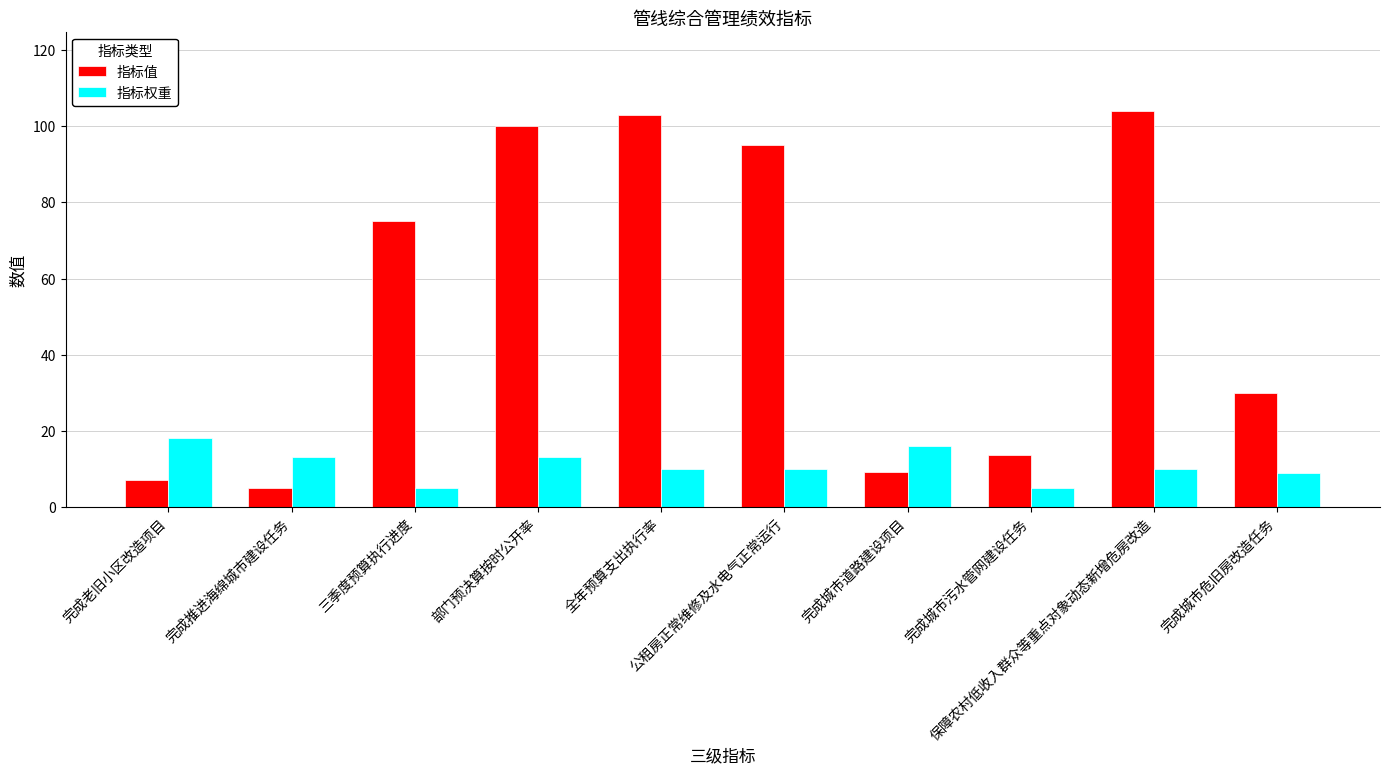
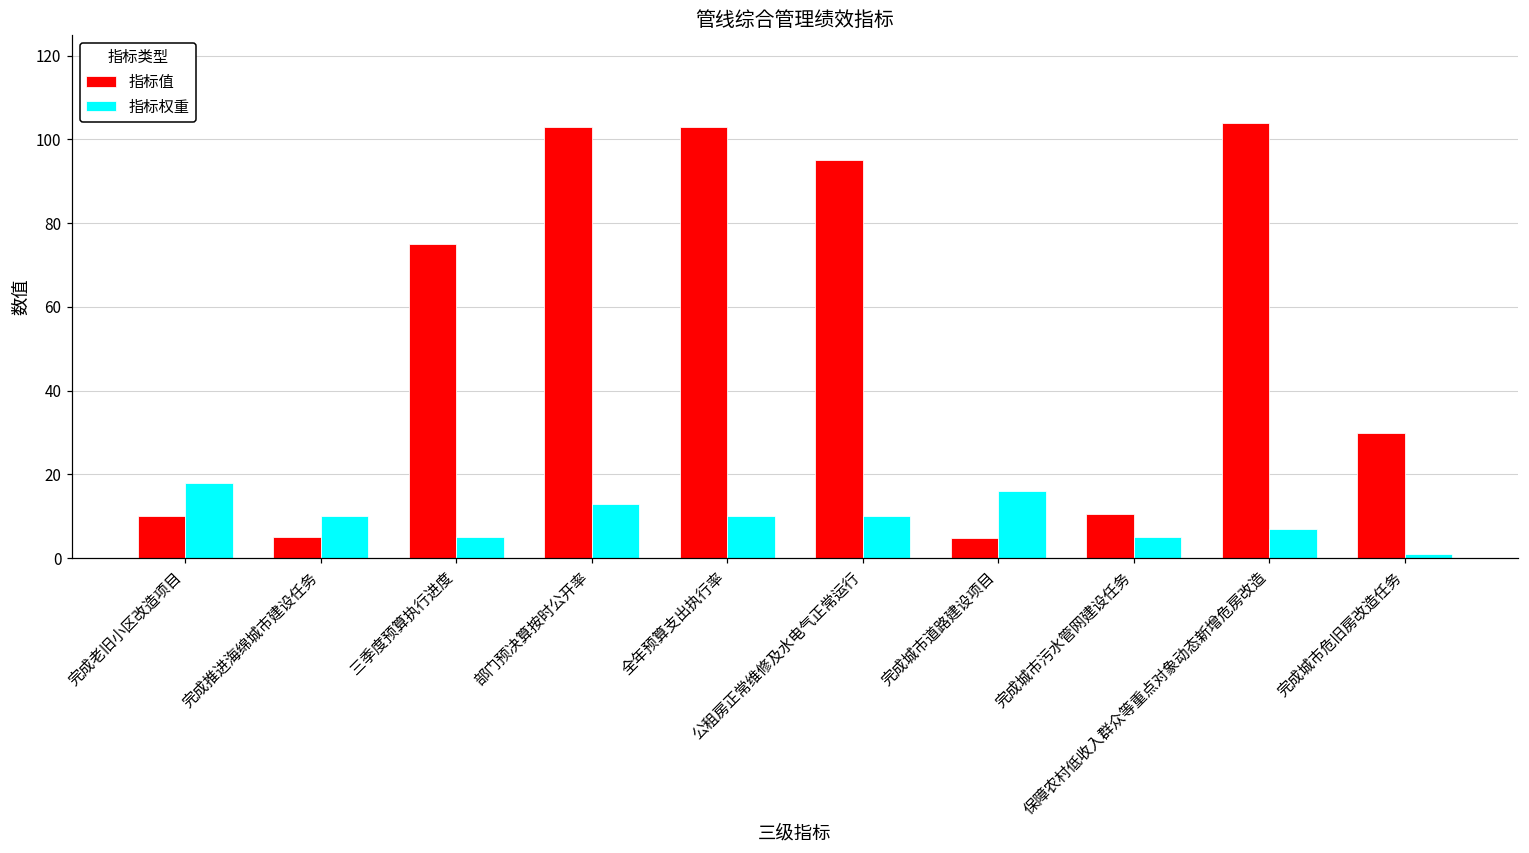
指标值, 完成老旧小区改造项目: 7 -> 10
指标权重, 完成推进海绵城市建设任务: 13 -> 10
指标值, 部门预决算按时公开率: 100 -> 103
指标值, 完成城市道路建设项目: 9 -> 5
指标值, 完成城市污水管网建设任务: 14 -> 11
指标权重, 保障农村低收入群众等重点对象动态新增危房改造: 10 -> 7
指标权重, 完成城市危旧房改造任务: 9 -> 1
